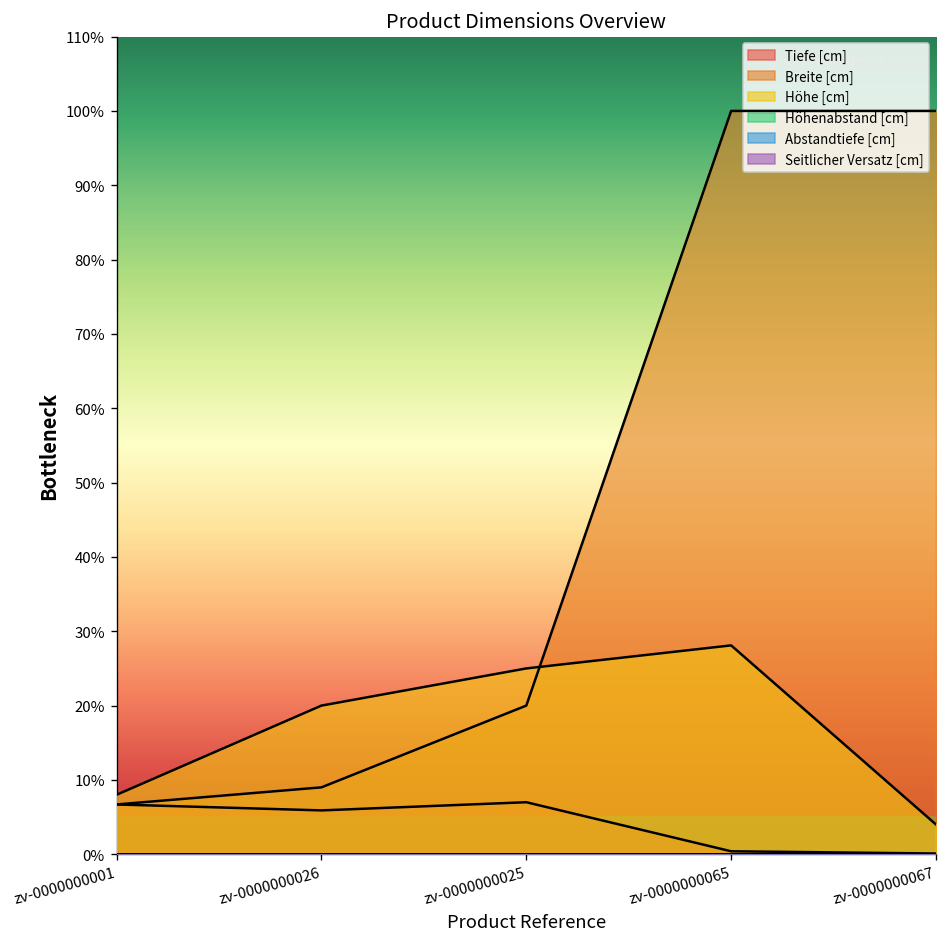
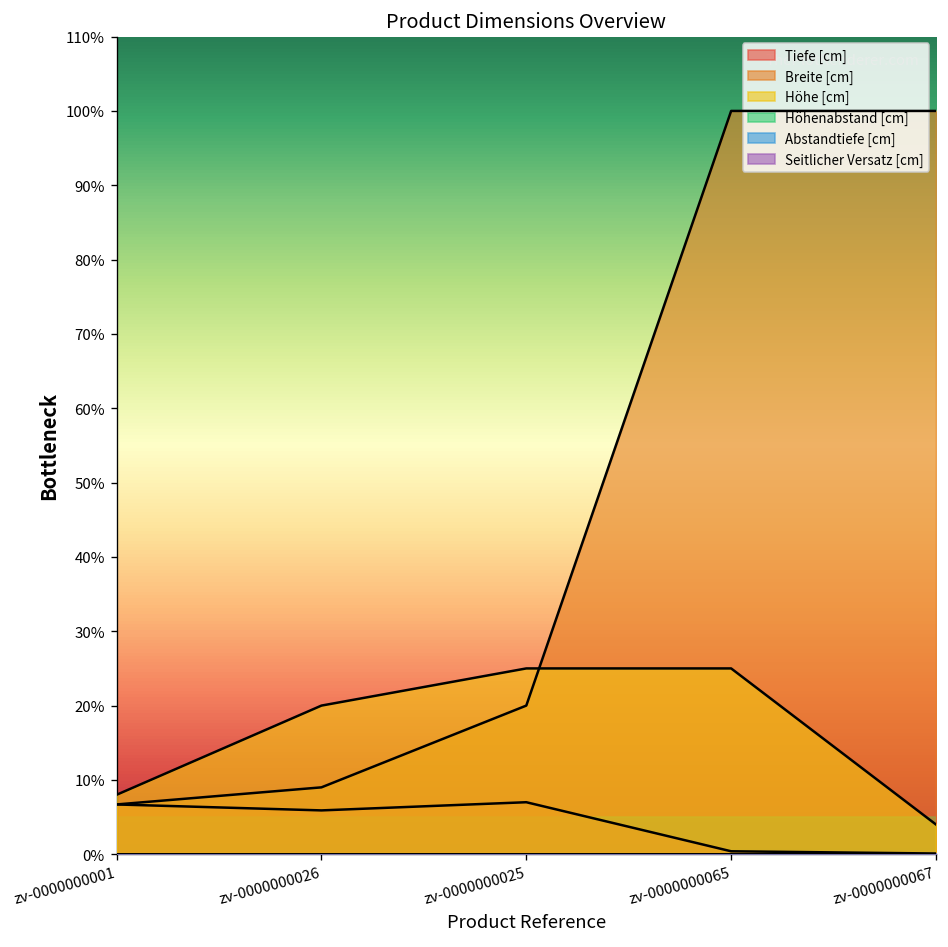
Höhe [cm], zv-0000000065: 28% -> 25%
